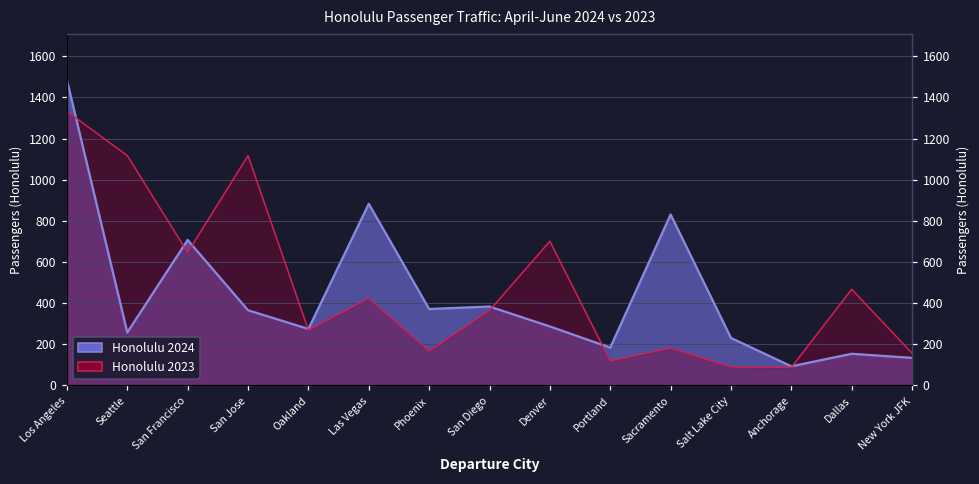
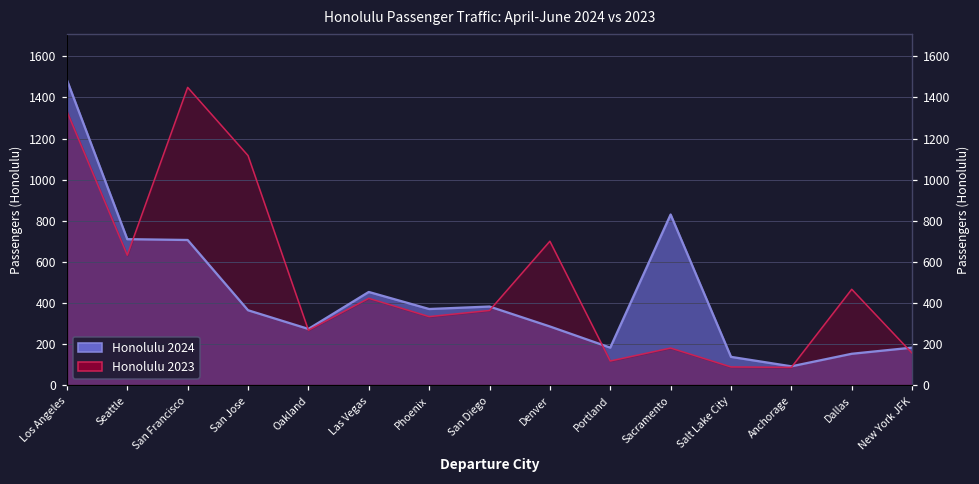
Honolulu 2024, Seattle: 260 -> 710
Honolulu 2023, Seattle: 1120 -> 630
Honolulu 2023, San Francisco: 650 -> 1450
Honolulu 2024, Las Vegas: 880 -> 450
Honolulu 2023, Phoenix: 170 -> 330
Honolulu 2024, Salt Lake City: 230 -> 140
Honolulu 2024, New York JFK: 130 -> 180
